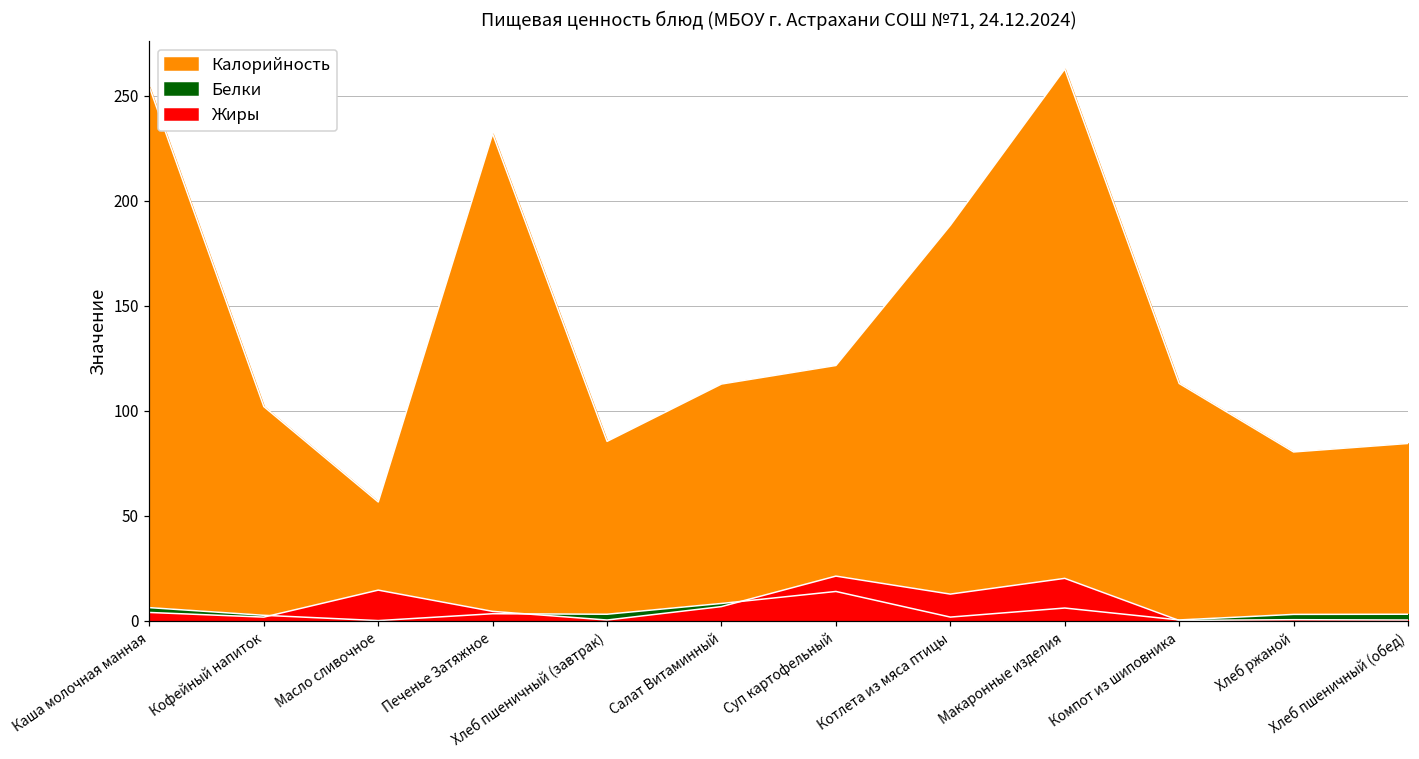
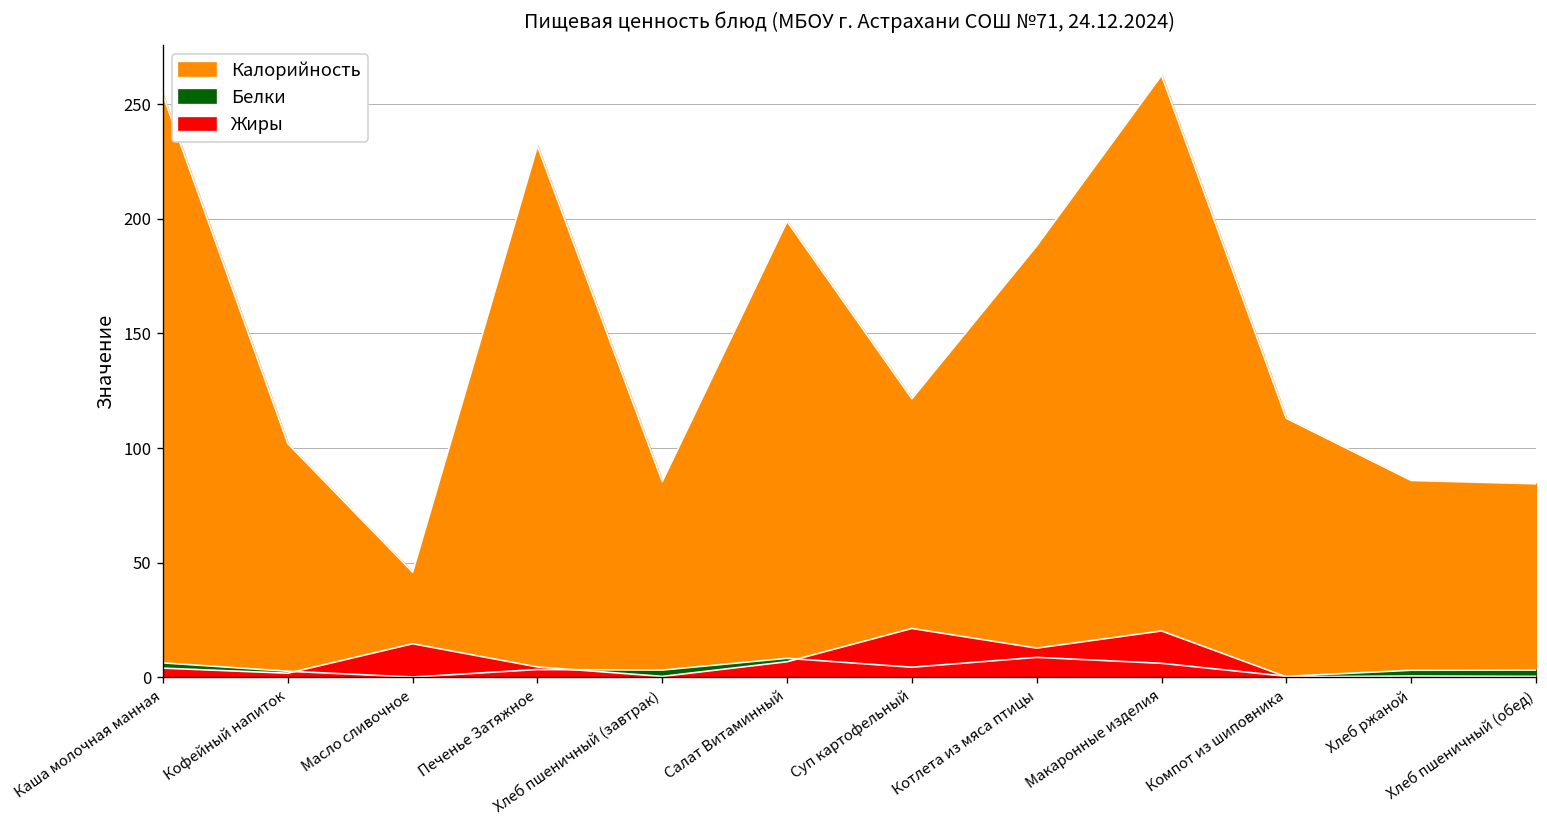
Калорийность, Масло сливочное: 57 -> 46
Калорийность, Салат Витаминный: 113 -> 199
Белки, Суп картофельный: 14 -> 4
Белки, Котлета из мяса птицы: 2 -> 9
Калорийность, Хлеб ржаной: 80 -> 86
